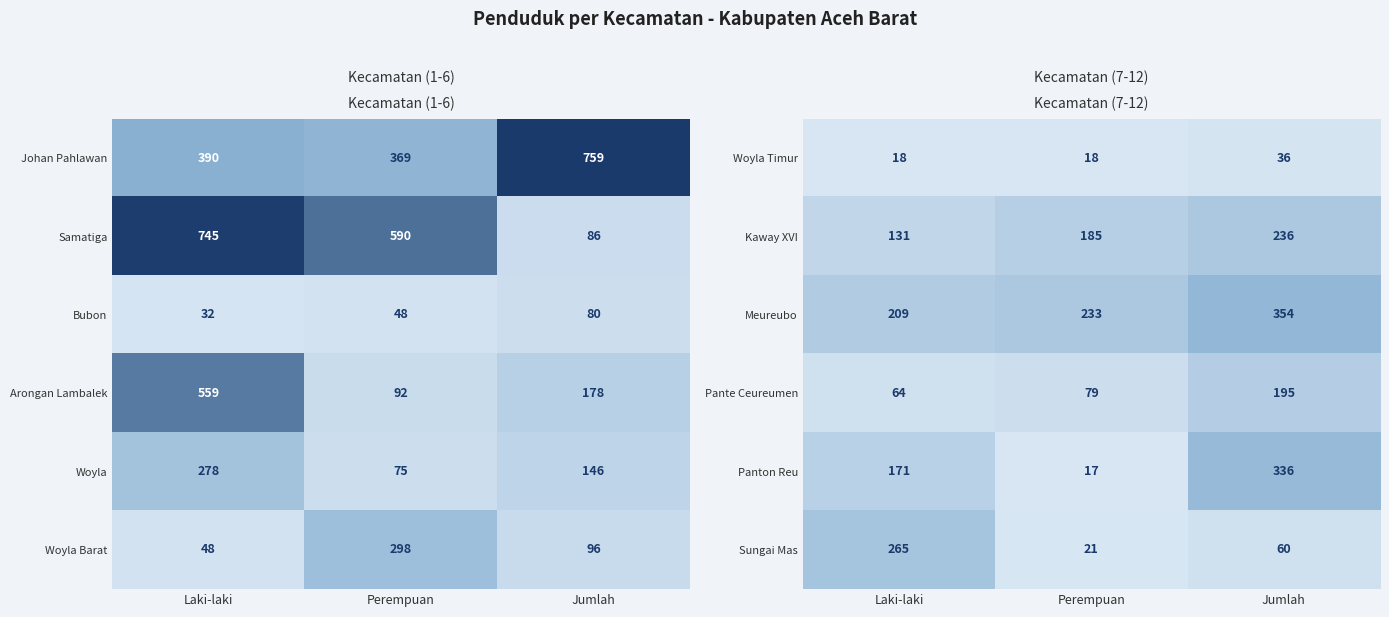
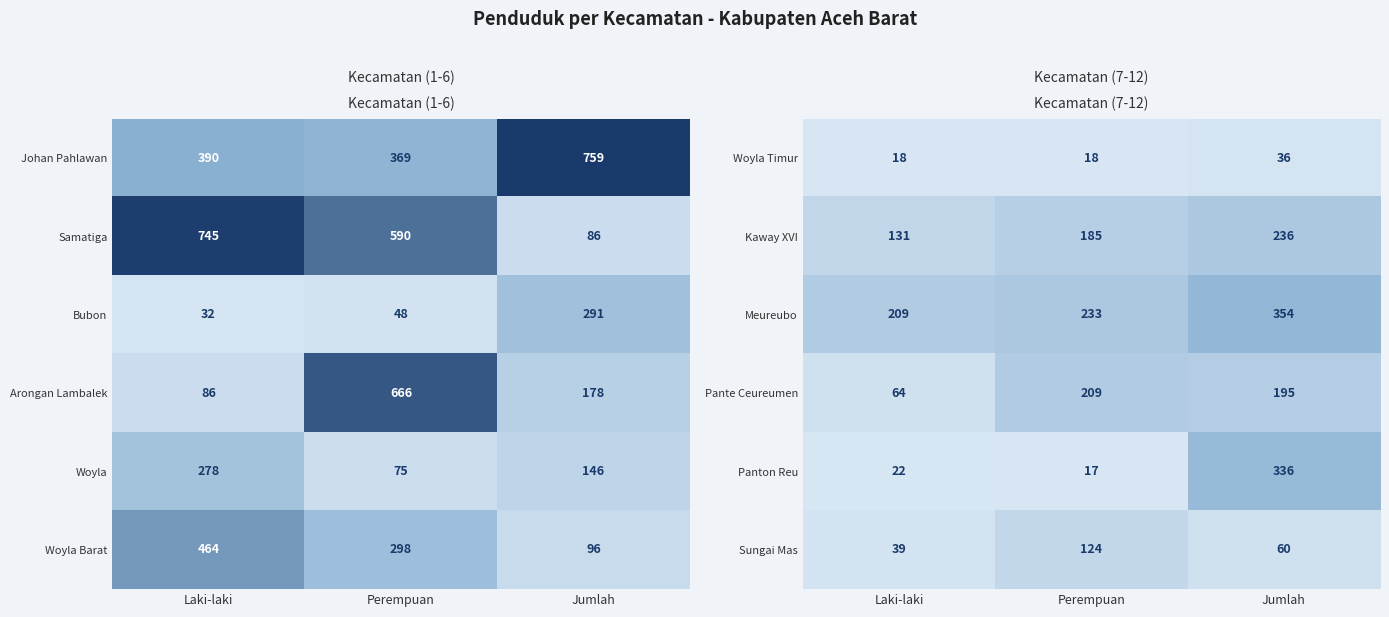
Kecamatan (1-6), Bubon, Jumlah: 80 -> 291
Kecamatan (1-6), Arongan Lambalek, Laki-laki: 559 -> 86
Kecamatan (1-6), Arongan Lambalek, Perempuan: 92 -> 666
Kecamatan (1-6), Woyla Barat, Laki-laki: 48 -> 464
Kecamatan (7-12), Pante Ceureumen, Perempuan: 79 -> 209
Kecamatan (7-12), Panton Reu, Laki-laki: 171 -> 22
Kecamatan (7-12), Sungai Mas, Laki-laki: 265 -> 39
Kecamatan (7-12), Sungai Mas, Perempuan: 21 -> 124
